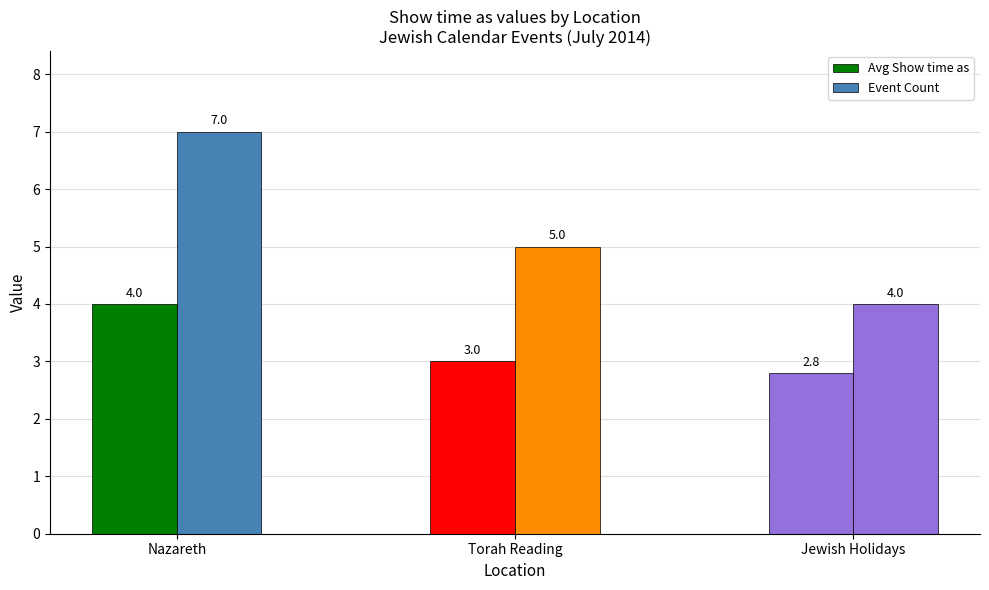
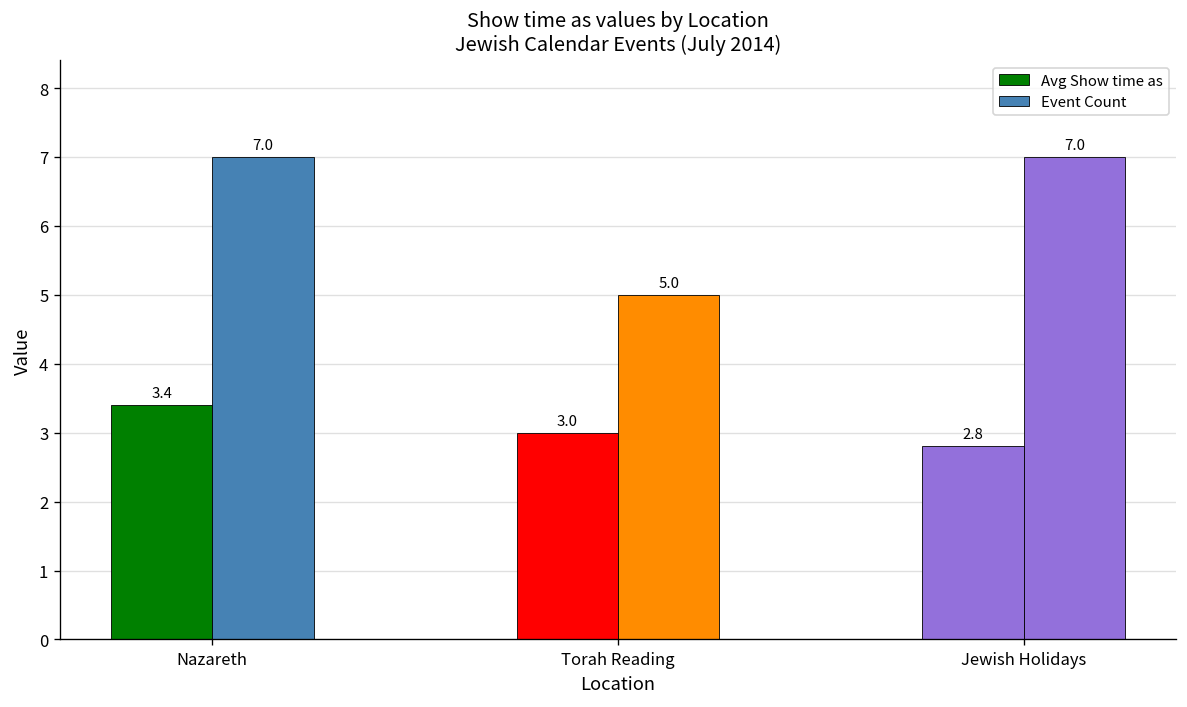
Avg Show time as, Nazareth: 4.0 -> 3.4
Event Count, Jewish Holidays: 4.0 -> 7.0
